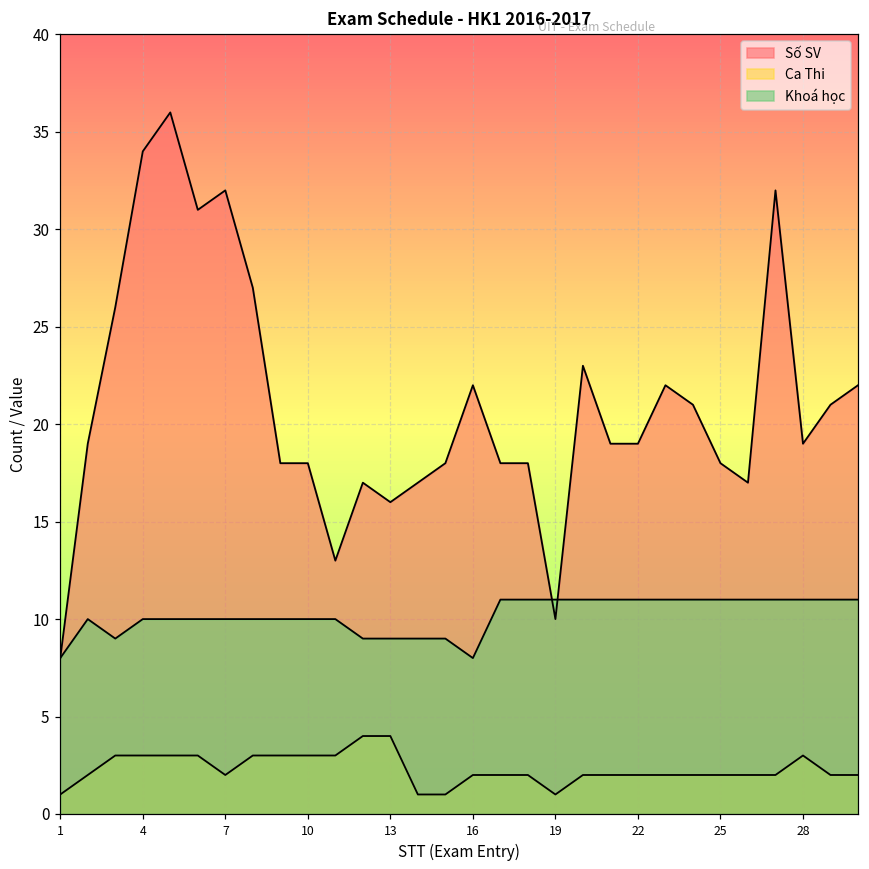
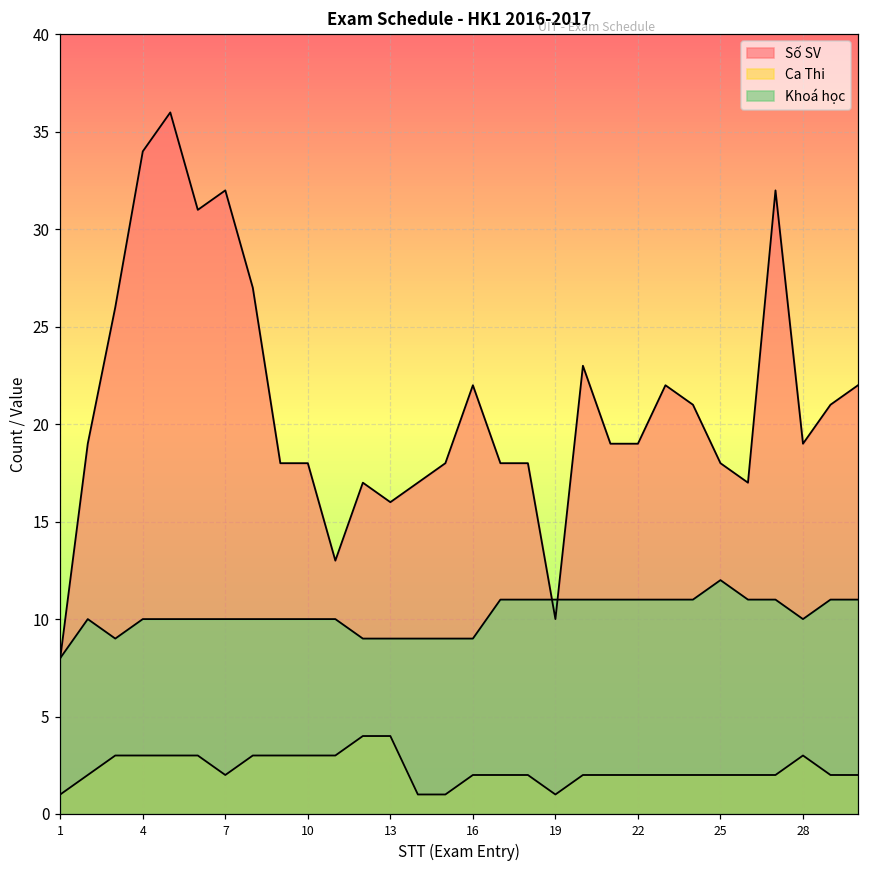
Khoá học, 16: 8 -> 9
Khoá học, 25: 11 -> 12
Khoá học, 28: 11 -> 10
